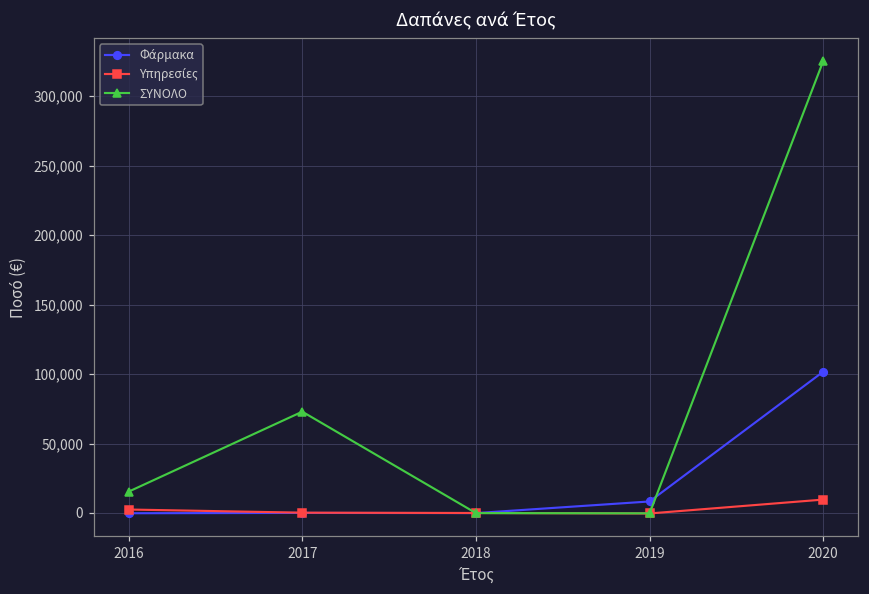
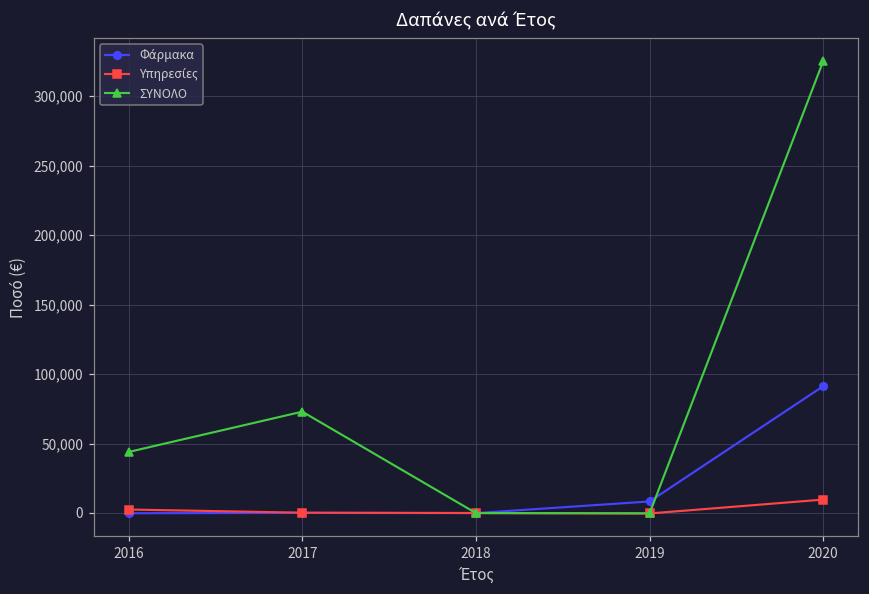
ΣΥΝΟΛΟ, 2016: 15,000 -> 44,000
Φάρμακα, 2020: 102,000 -> 91,000
